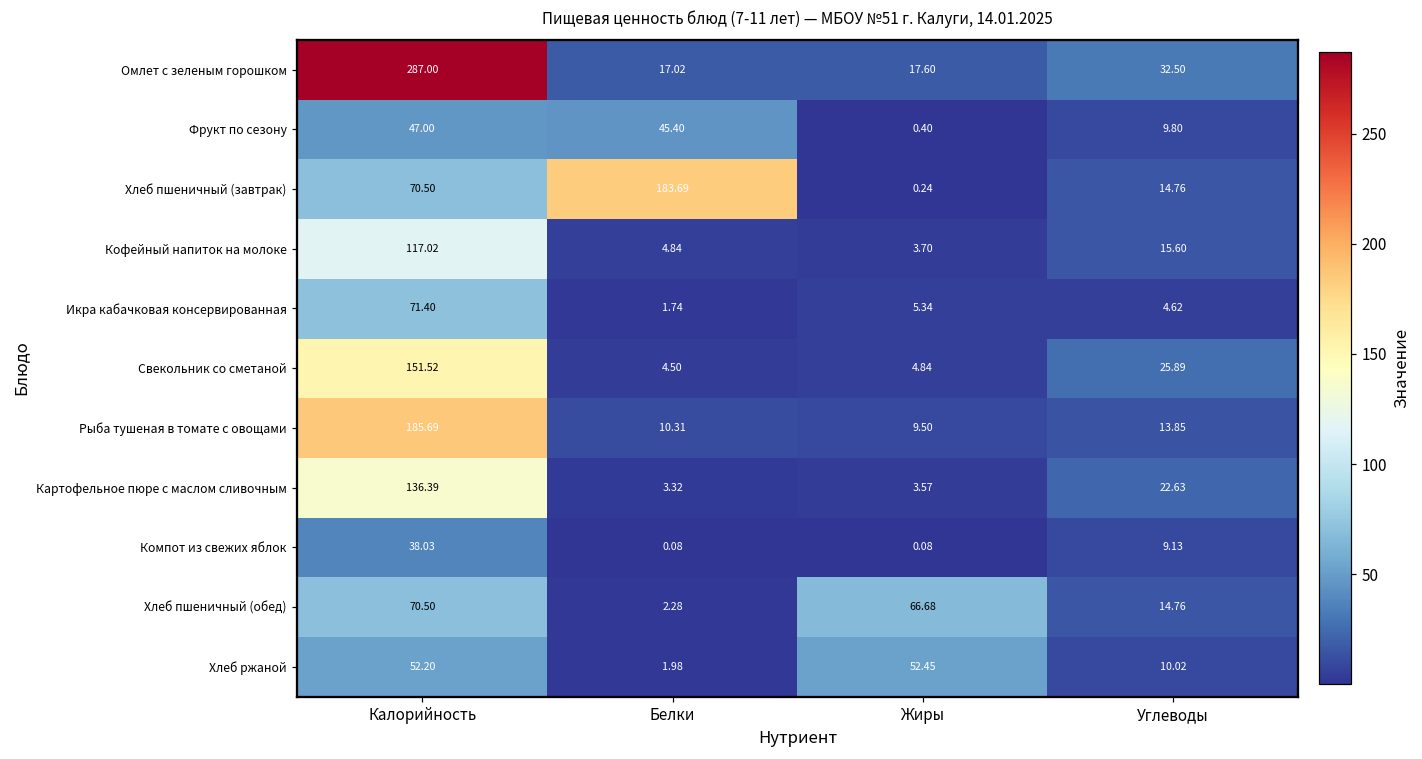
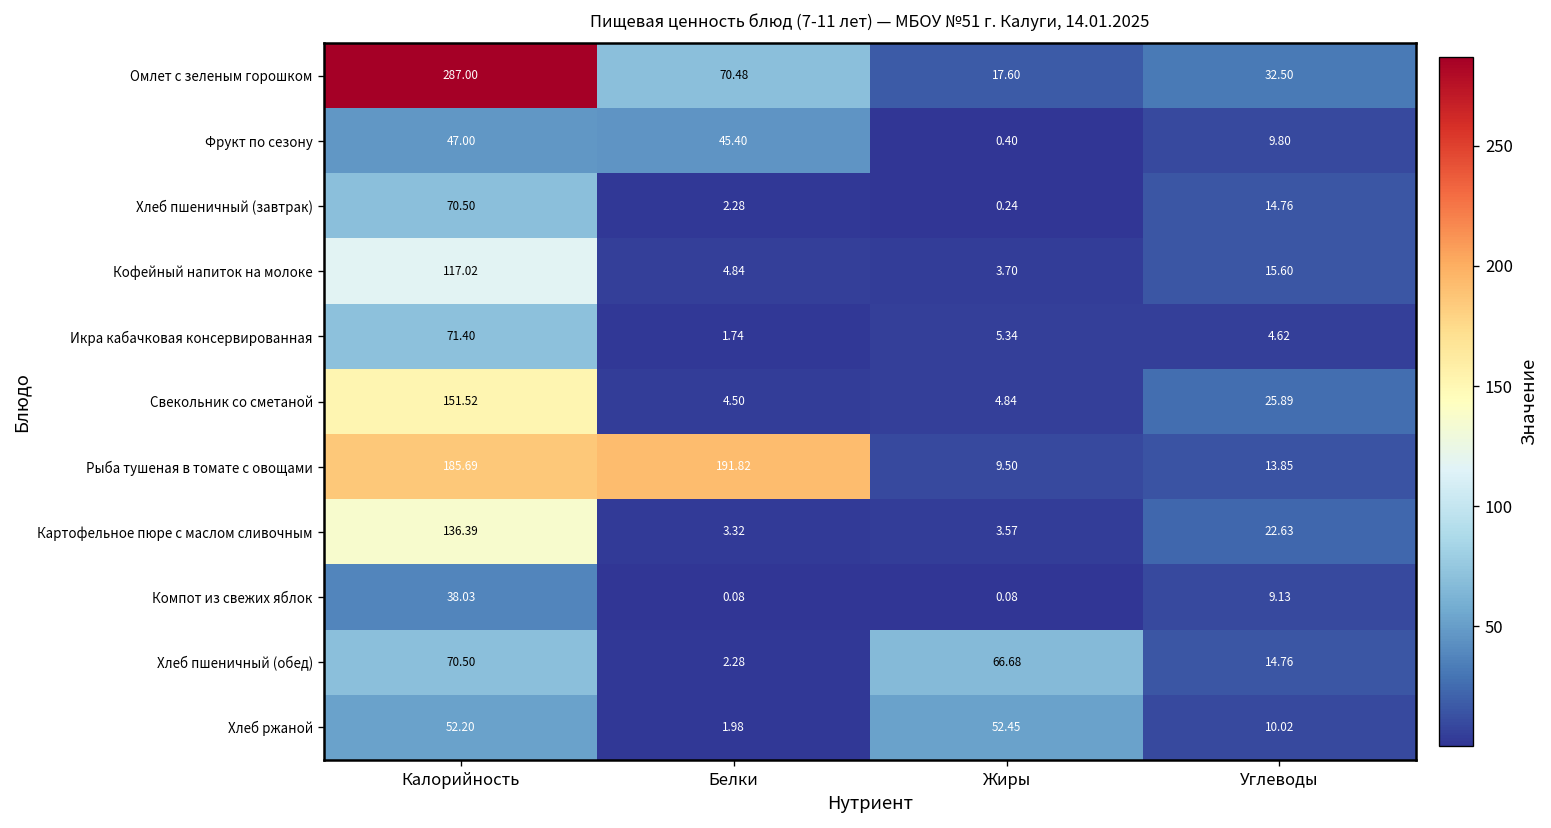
Омлет с зеленым горошком, Белки: 17.02 -> 70.48
Хлеб пшеничный (завтрак), Белки: 183.69 -> 2.28
Рыба тушеная в томате с овощами, Белки: 10.31 -> 191.82
